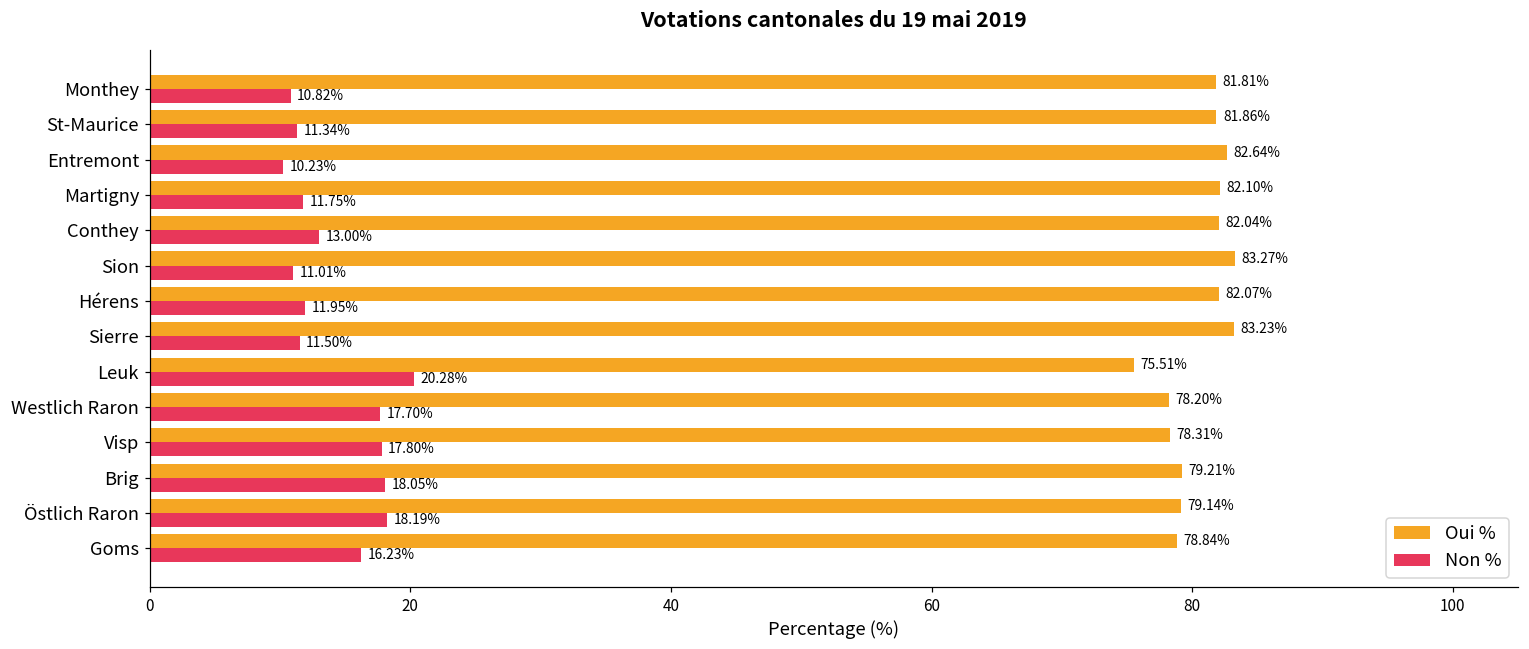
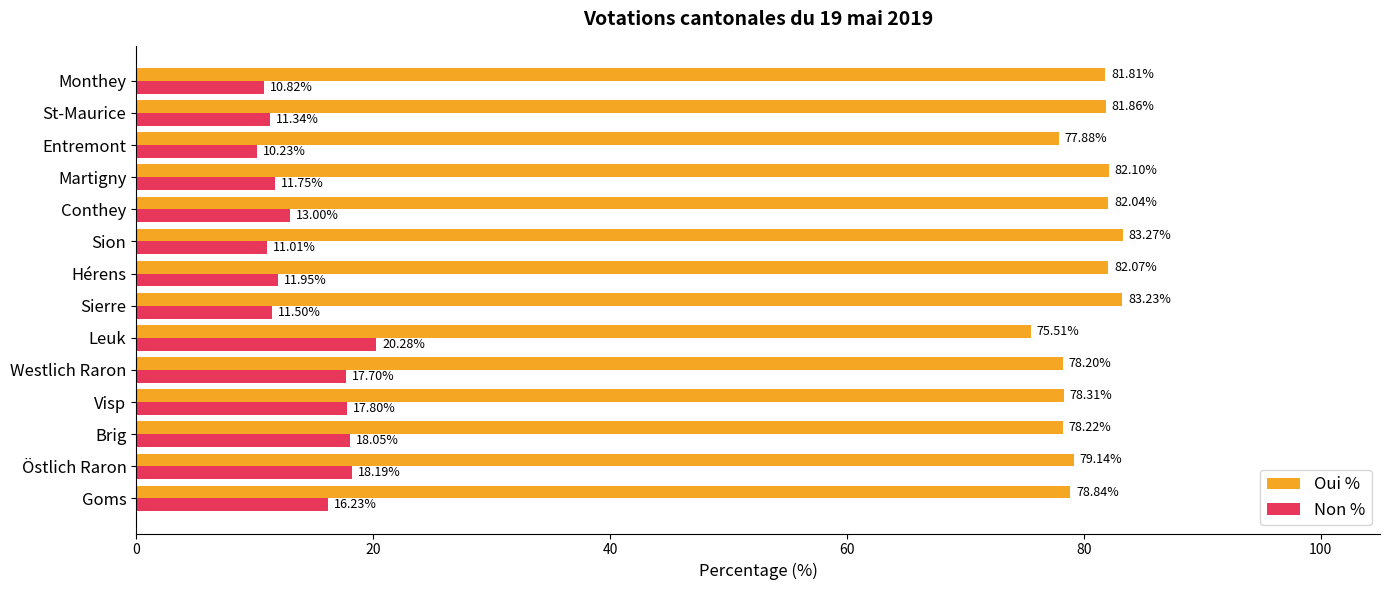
Oui %, Entremont: 82.64% -> 77.88%
Oui %, Brig: 79.21% -> 78.22%
